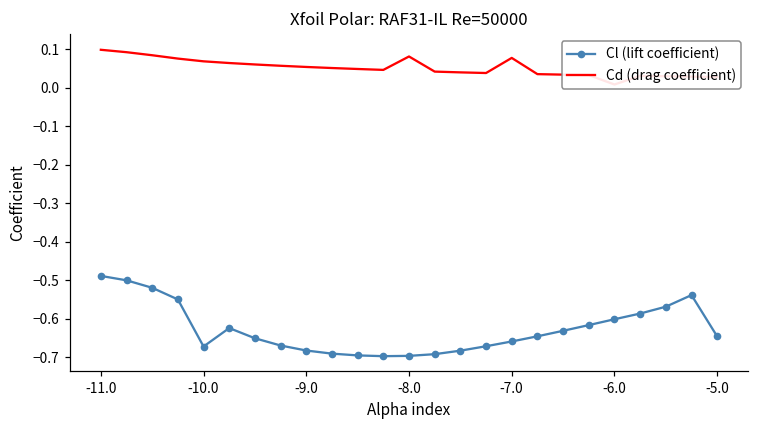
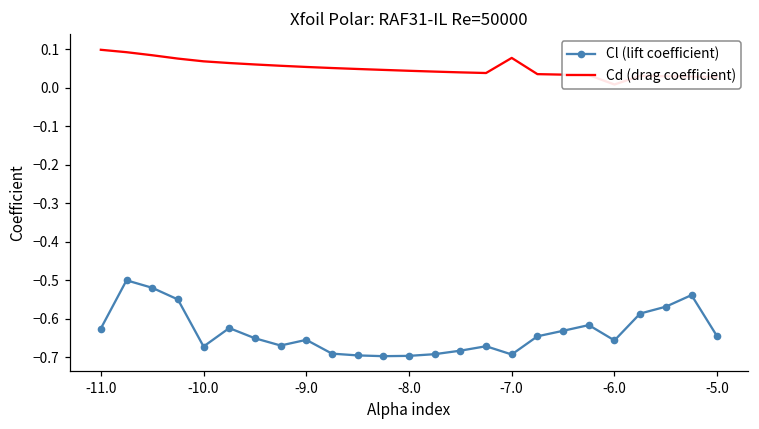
Cl (lift coefficient), -11.0: -0.49 -> -0.63
Cl (lift coefficient), -9.0: -0.68 -> -0.65
Cd (drag coefficient), -8.0: 0.08 -> 0.04
Cl (lift coefficient), -7.0: -0.66 -> -0.69
Cl (lift coefficient), -6.0: -0.60 -> -0.66
